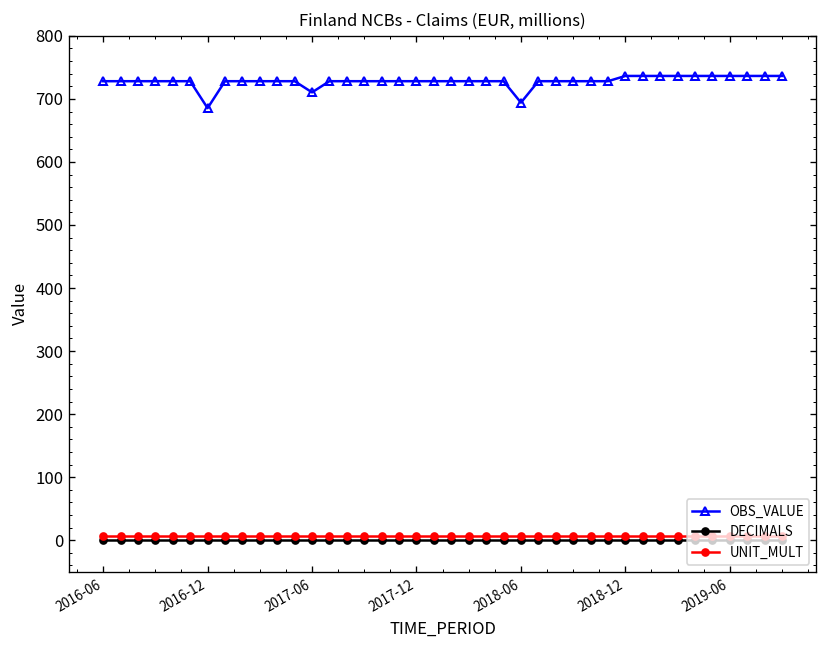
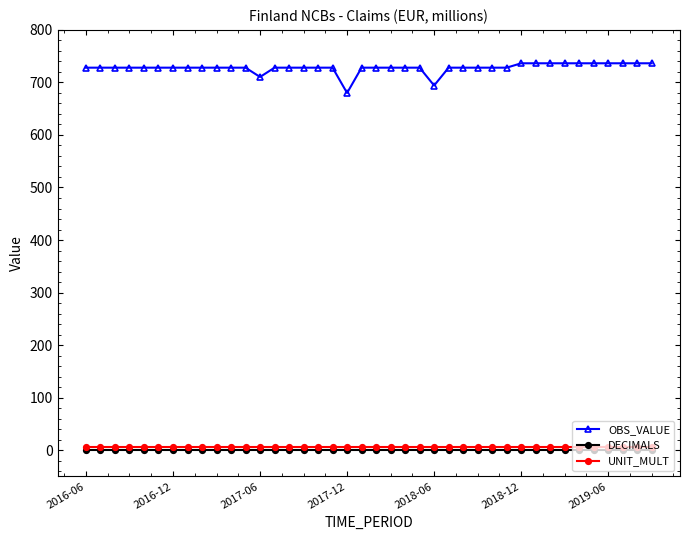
OBS_VALUE, 2016-12: 690 -> 730
OBS_VALUE, 2017-12: 730 -> 680
